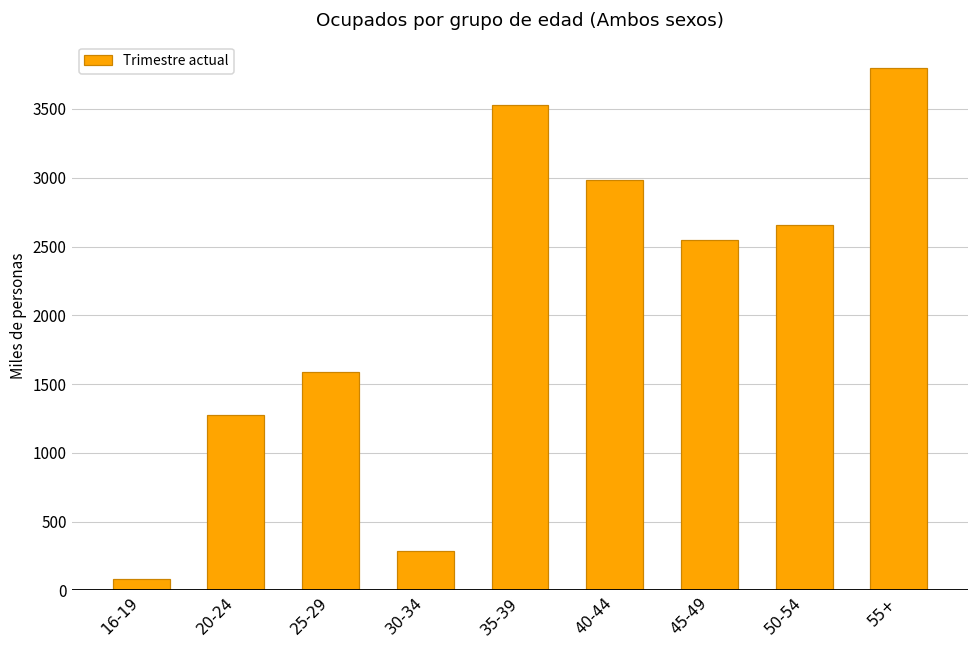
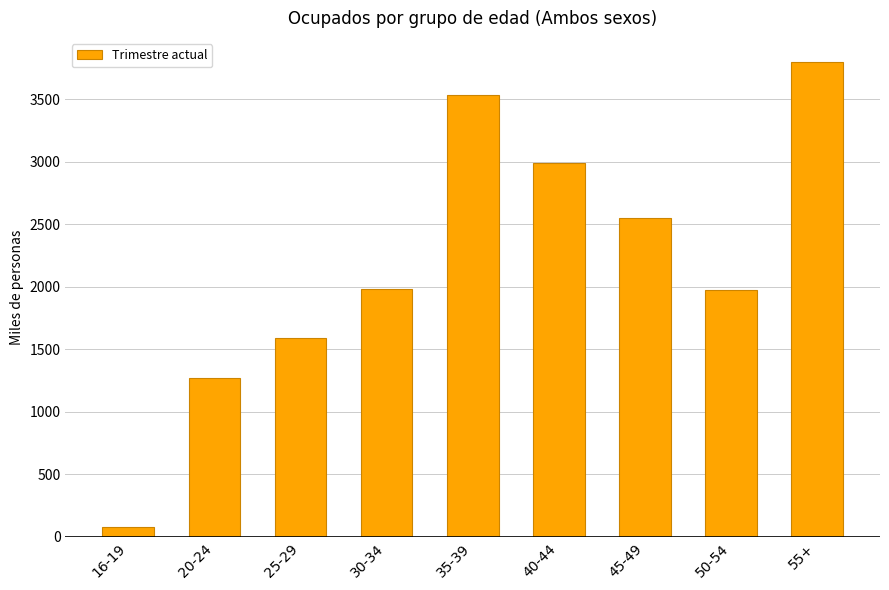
30-34: 290 -> 1980
50-54: 2650 -> 1970
